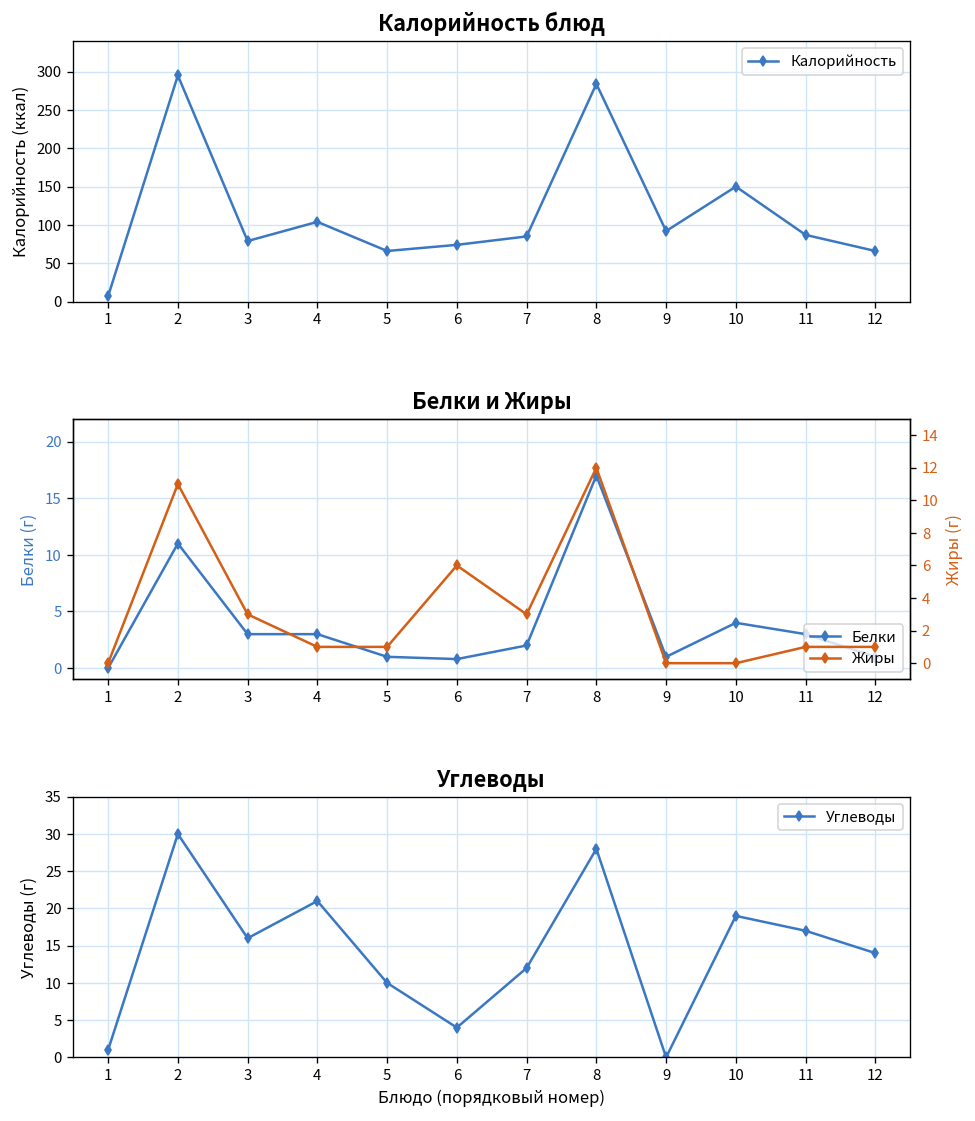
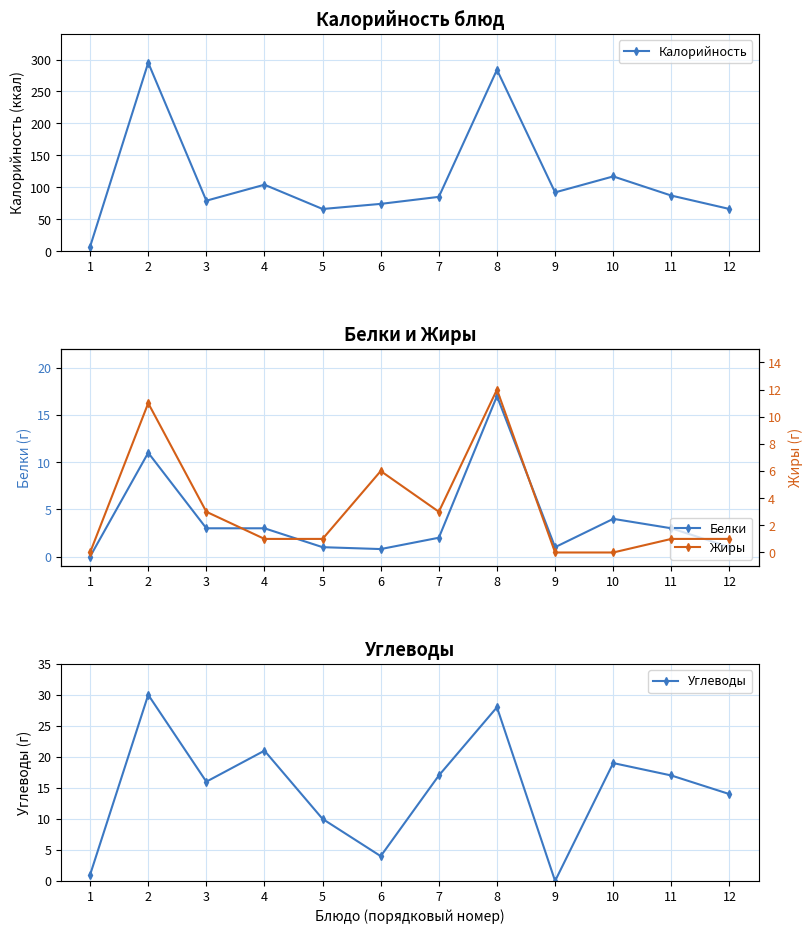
Калорийность блюд, 10: 150 -> 120
Углеводы, 7: 12 -> 17
